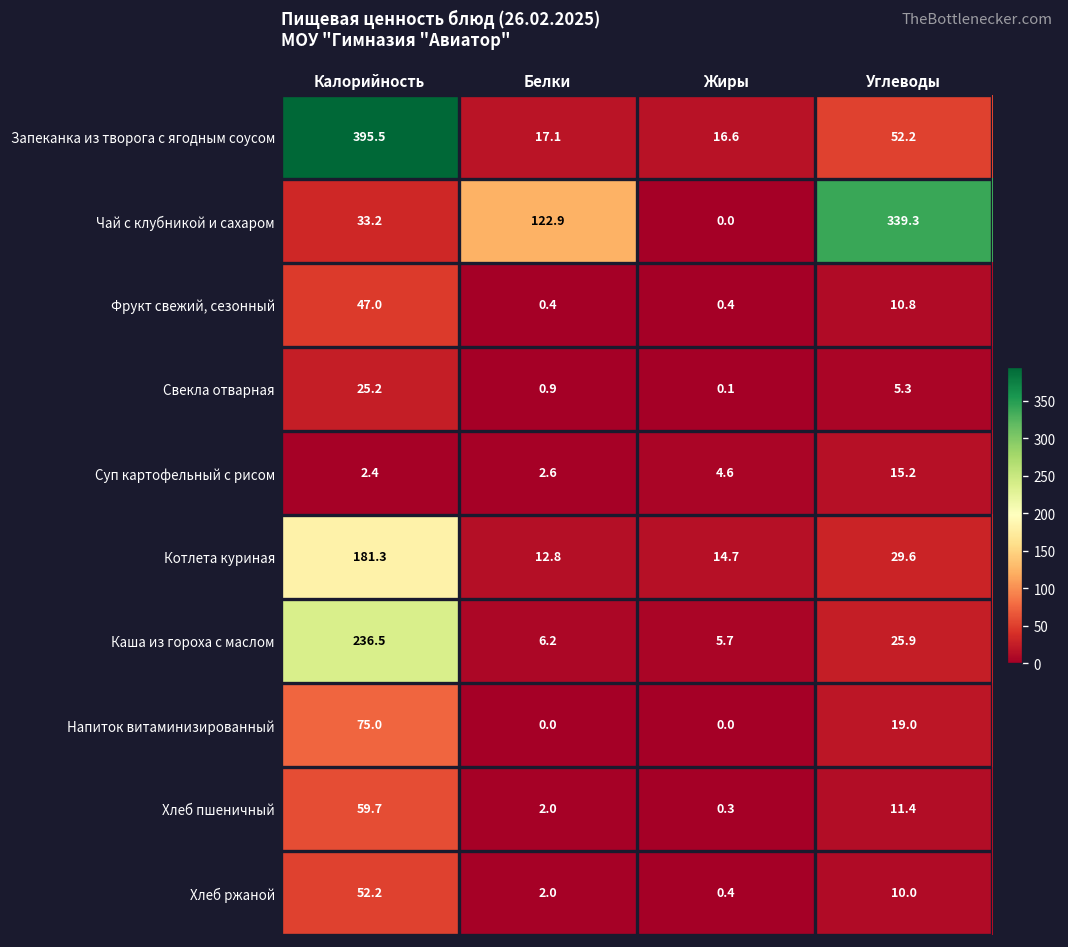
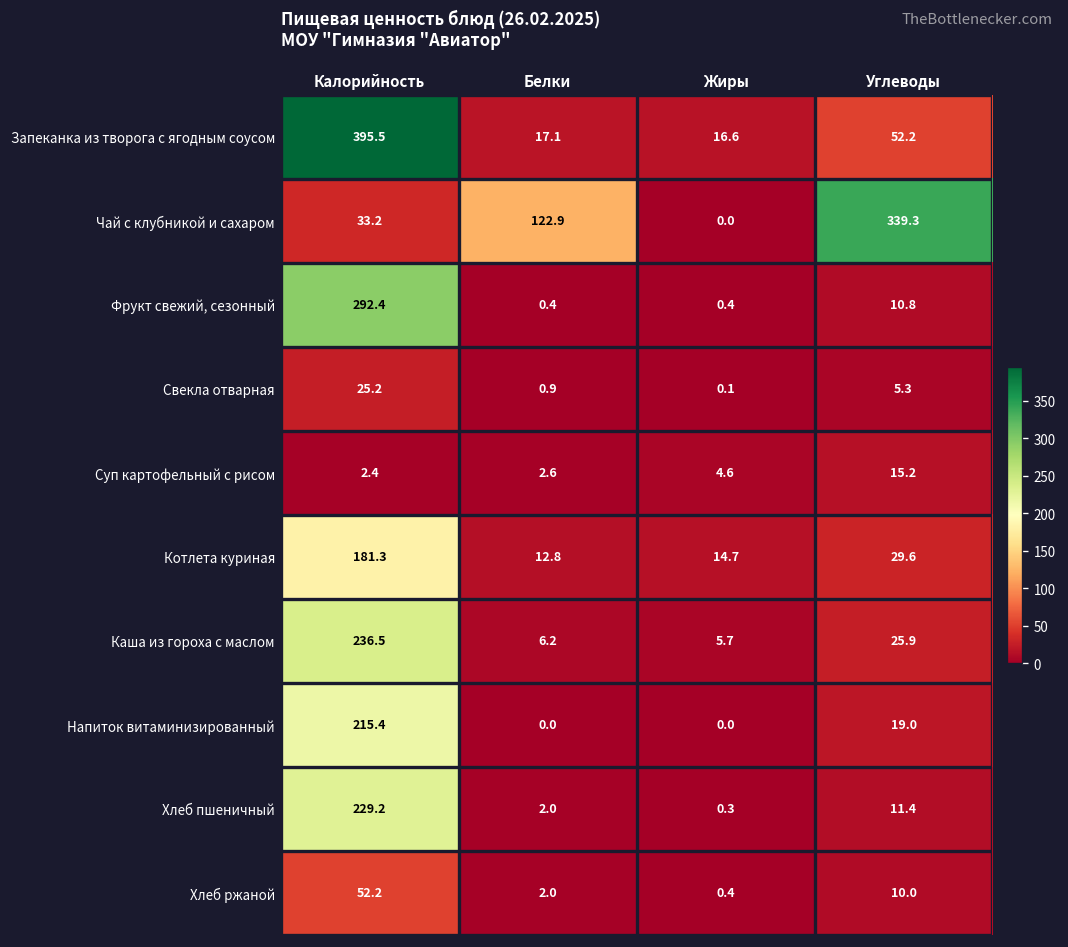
Фрукт свежий, сезонный, Калорийность: 47.0 -> 292.4
Напиток витаминизированный, Калорийность: 75.0 -> 215.4
Хлеб пшеничный, Калорийность: 59.7 -> 229.2
